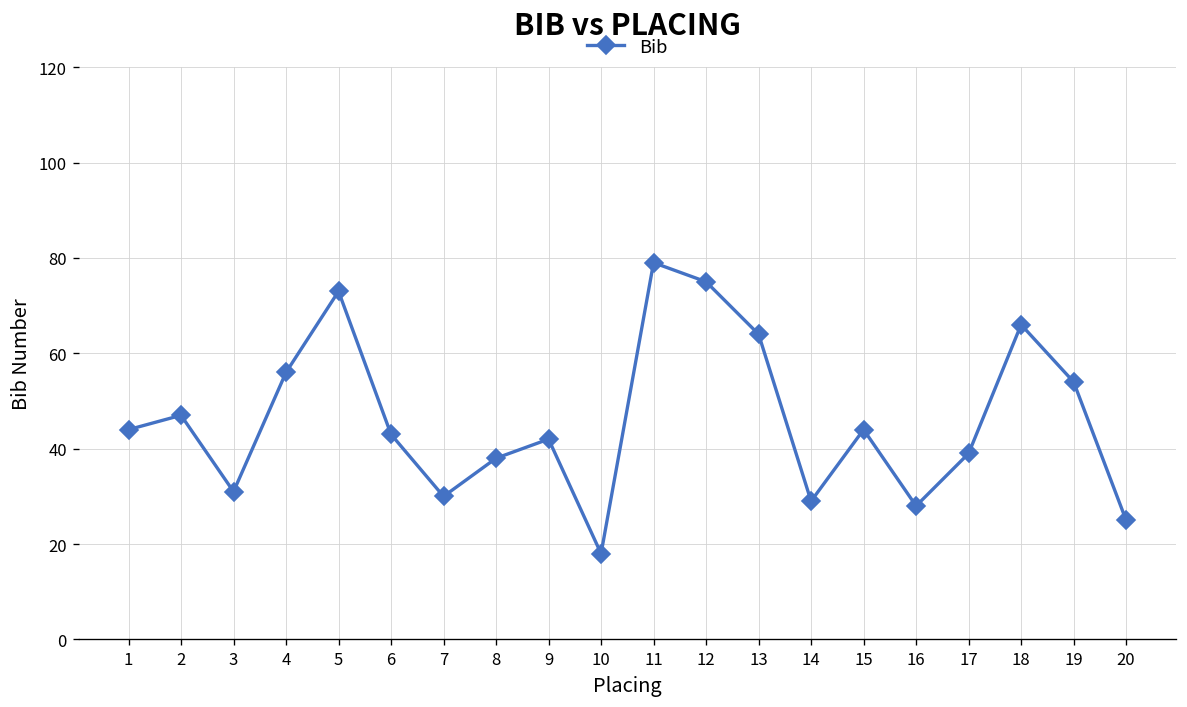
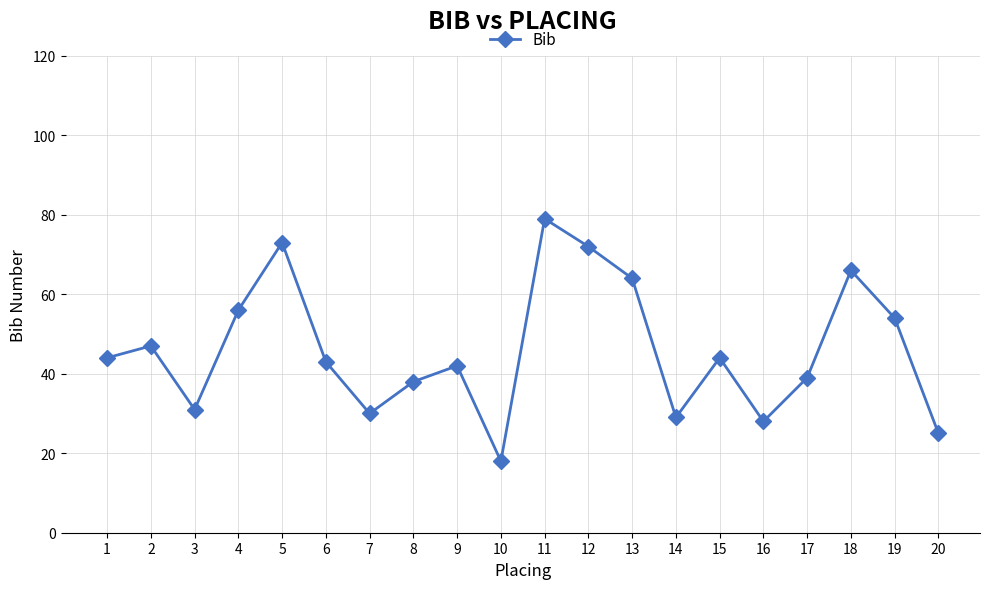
12: 75 -> 72
